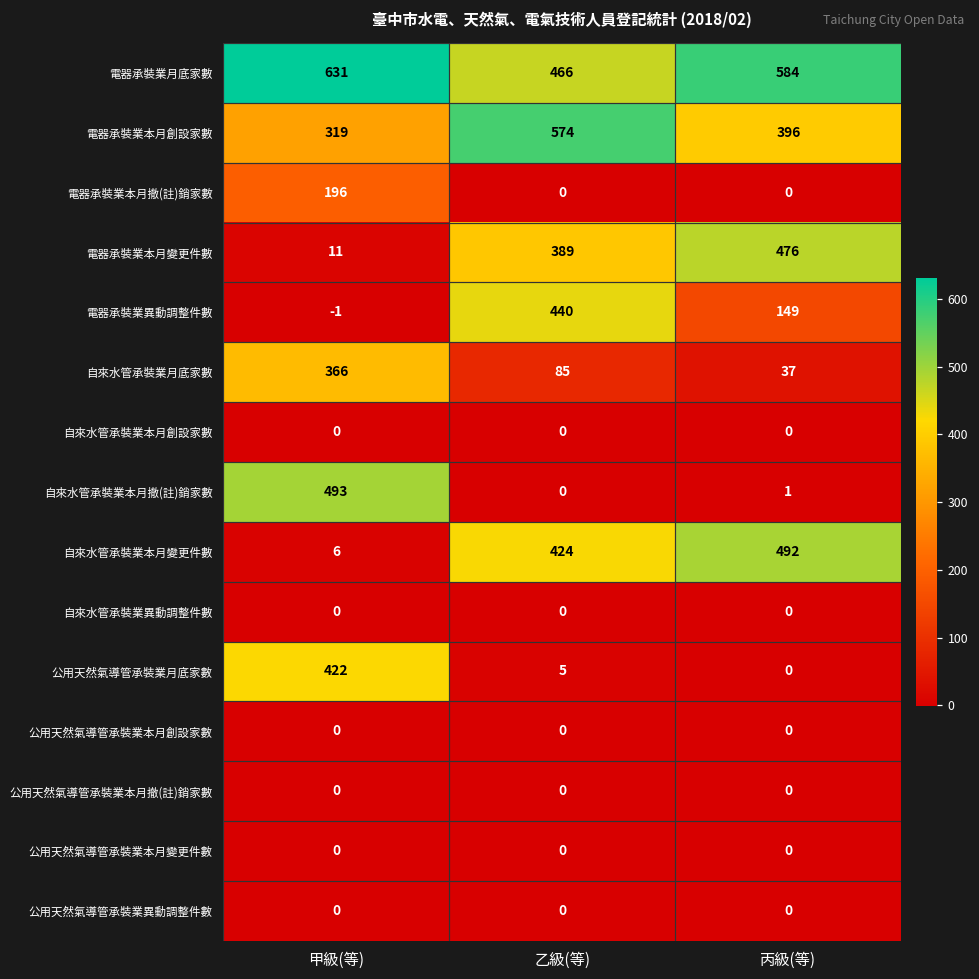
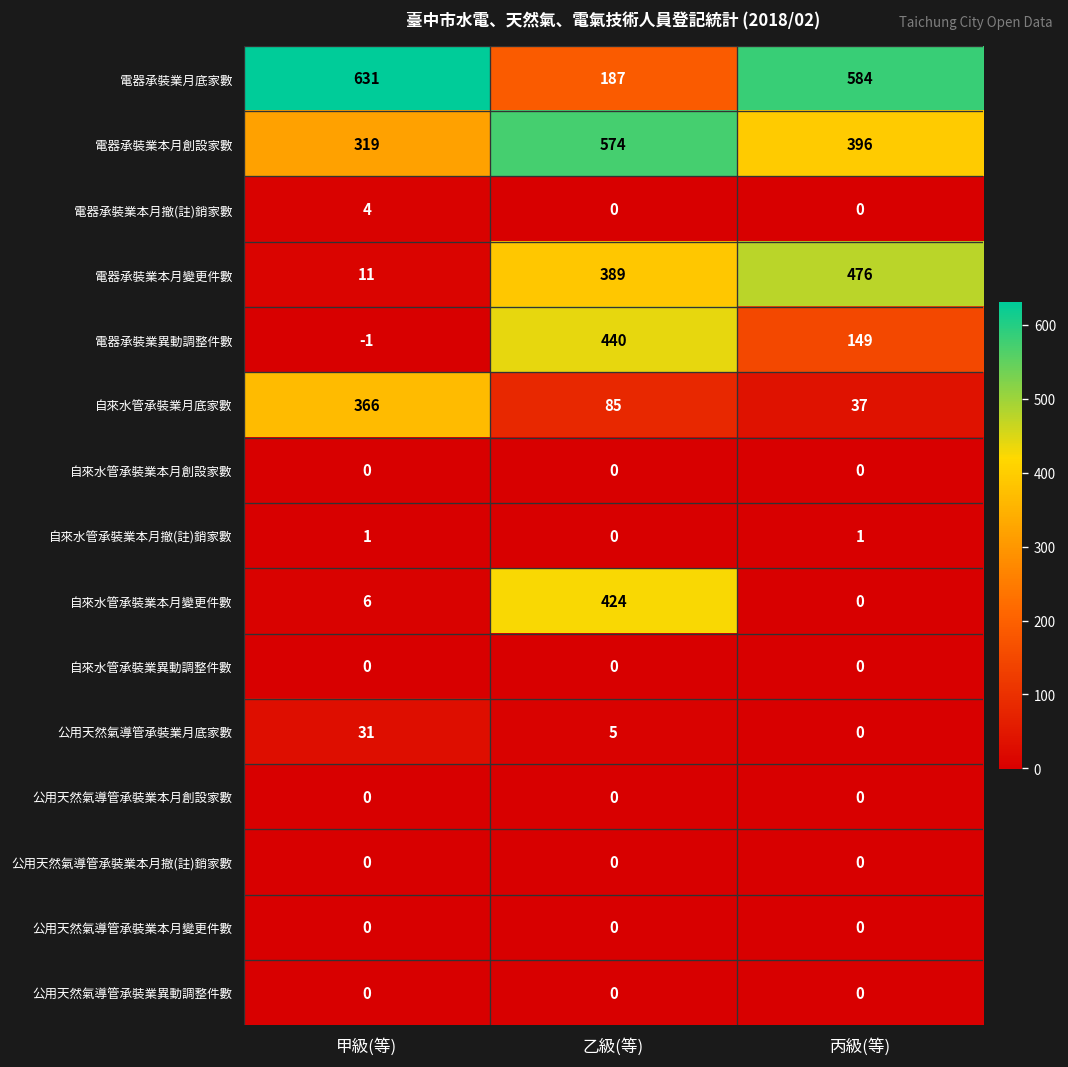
電器承裝業月底家數, 乙級(等): 466 -> 187
電器承裝業本月撤(註)銷家數, 甲級(等): 196 -> 4
自來水管承裝業本月撤(註)銷家數, 甲級(等): 493 -> 1
自來水管承裝業本月變更件數, 丙級(等): 492 -> 0
公用天然氣導管承裝業月底家數, 甲級(等): 422 -> 31
